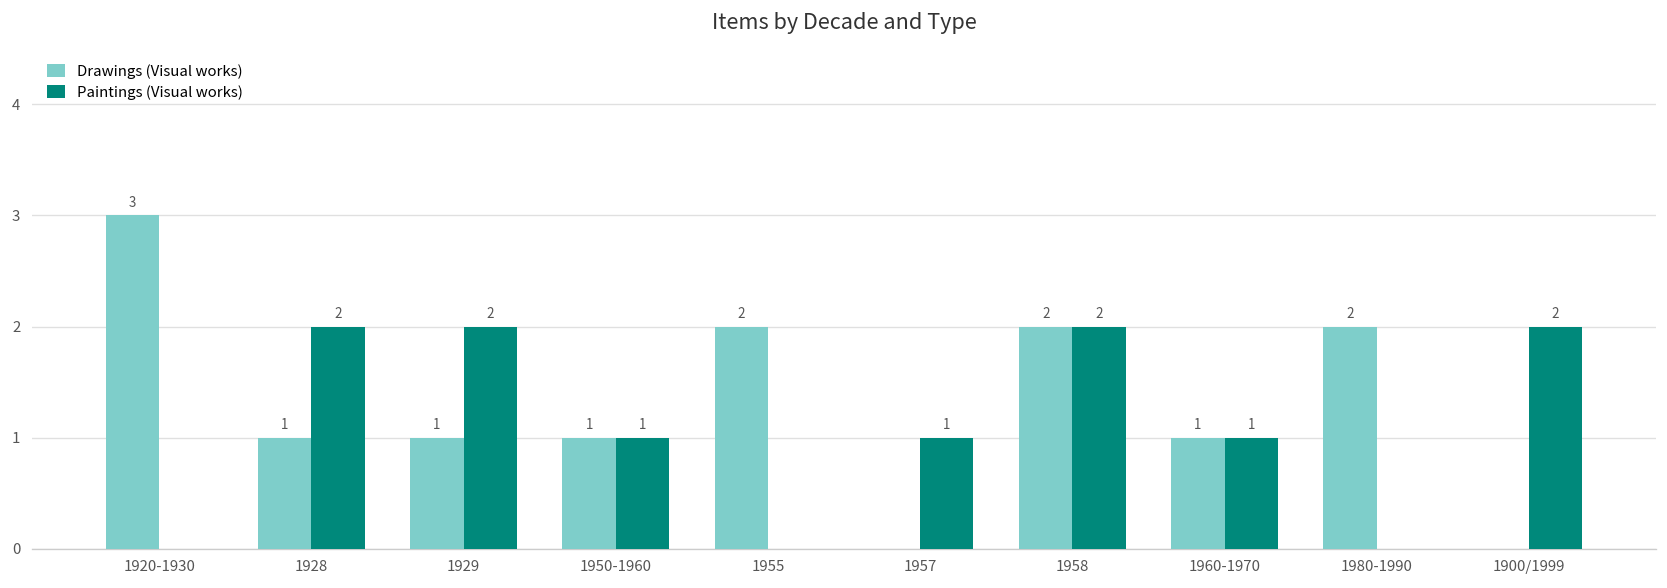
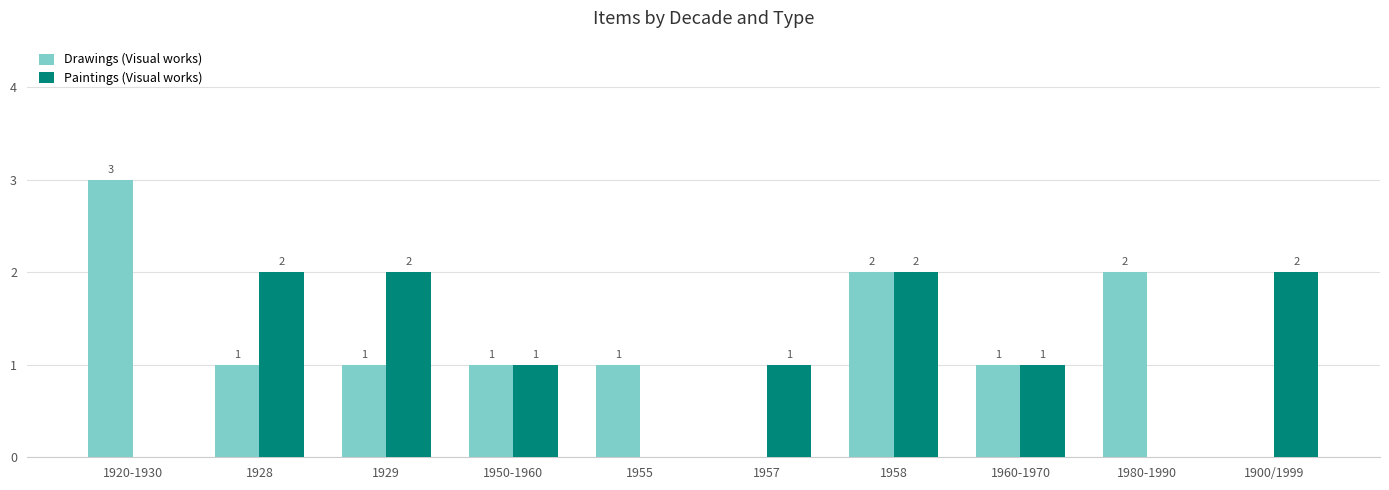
Drawings (Visual works), 1955: 2 -> 1
